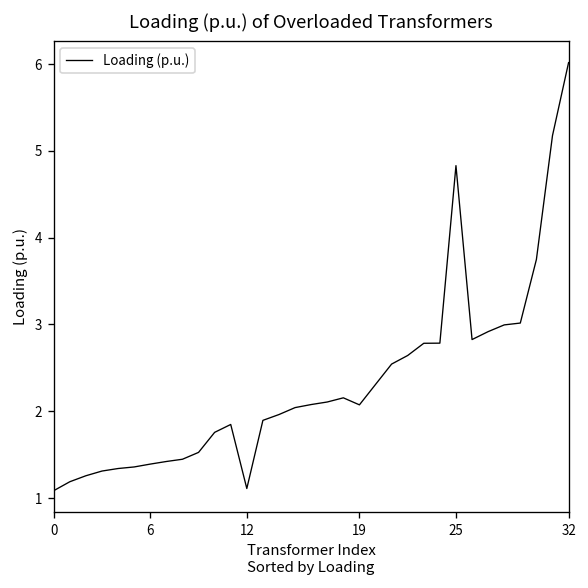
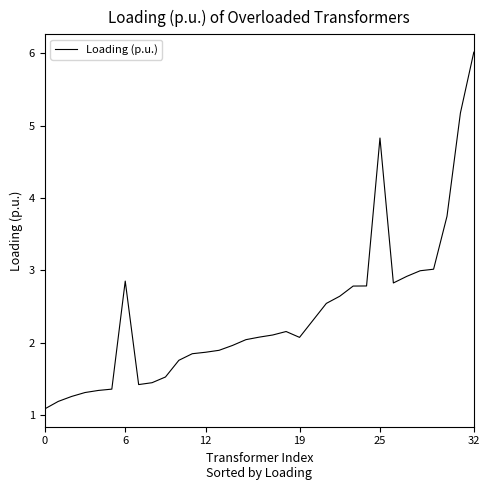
6: 1.4 -> 2.9
12: 1.1 -> 1.9
